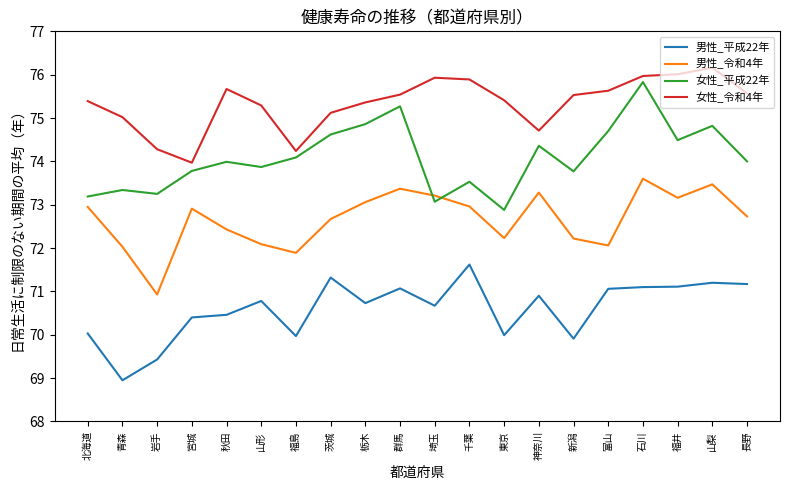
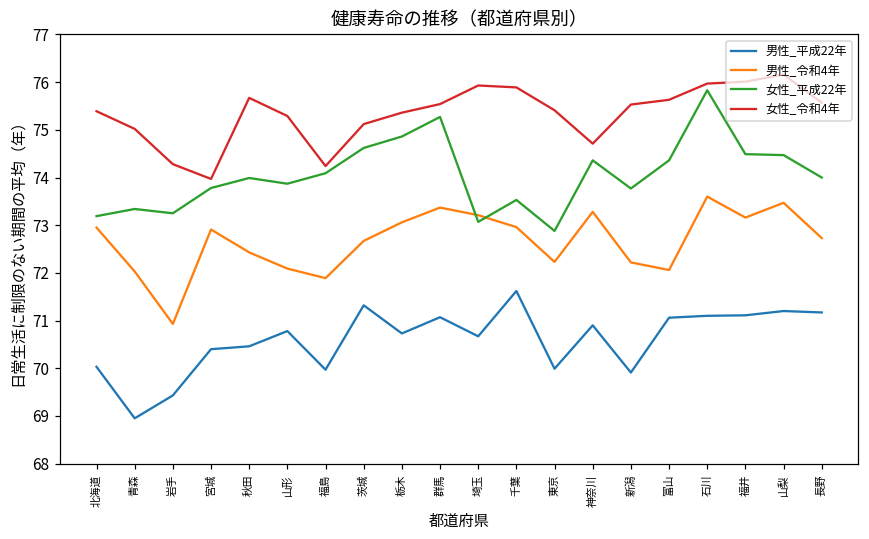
女性_平成22年, 富山: 74.7 -> 74.4
女性_平成22年, 山梨: 74.8 -> 74.5
